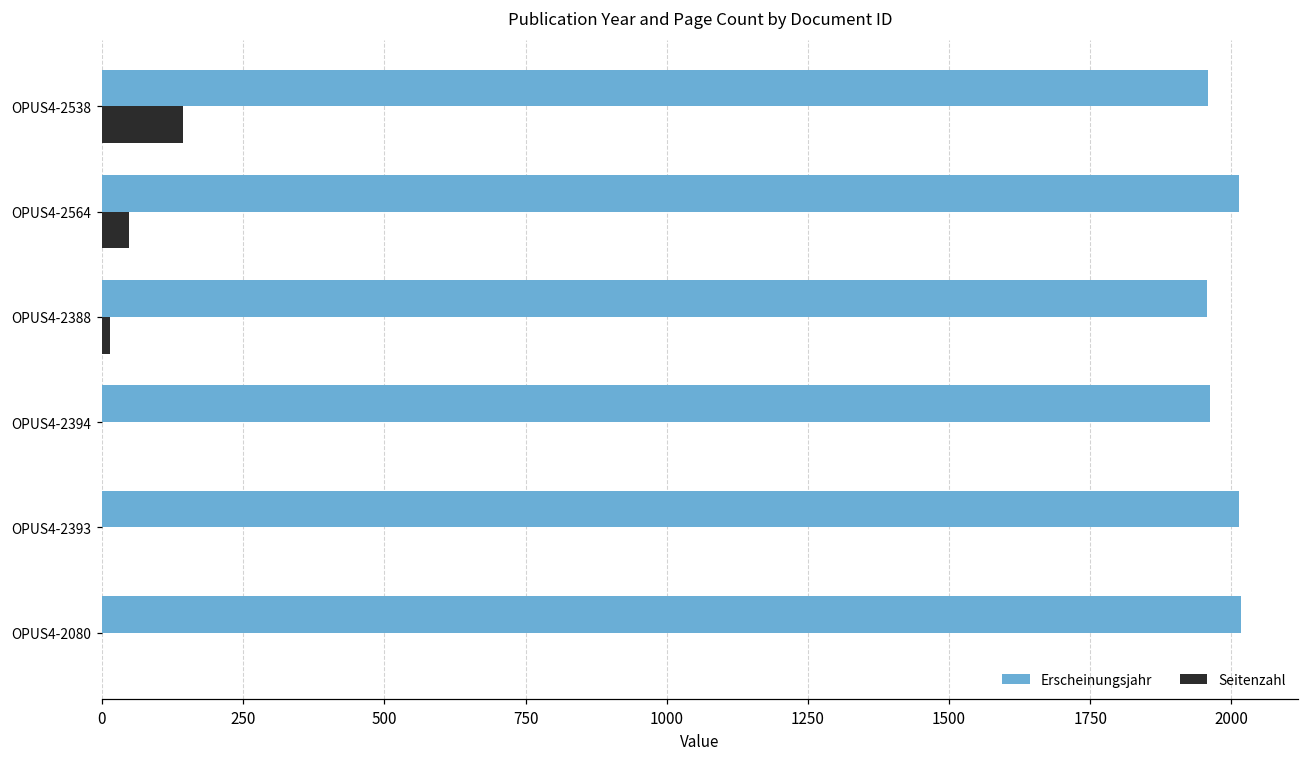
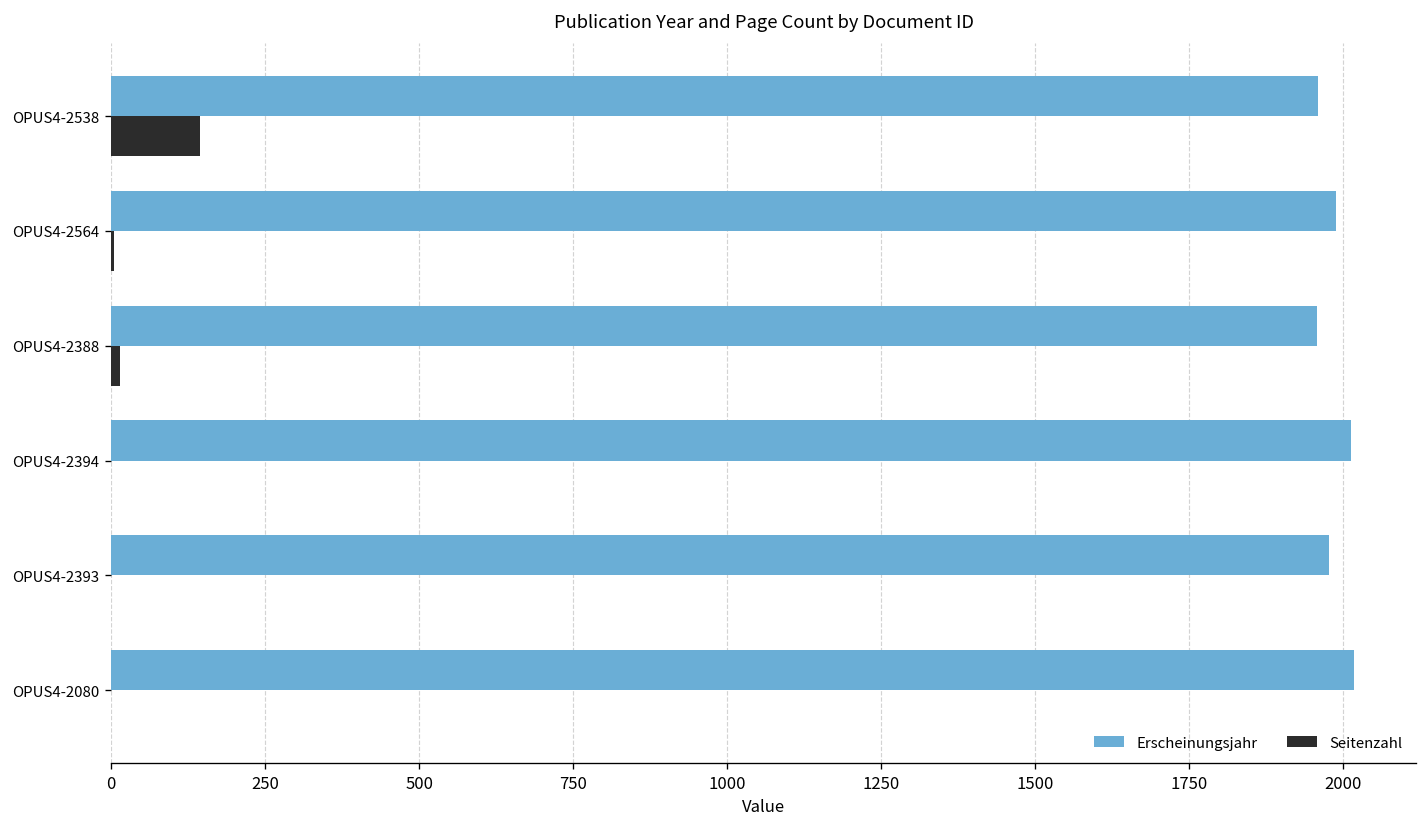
Erscheinungsjahr, OPUS4-2564: 2010 -> 1990
Seitenzahl, OPUS4-2564: 50 -> 10
Erscheinungsjahr, OPUS4-2394: 1960 -> 2010
Erscheinungsjahr, OPUS4-2393: 2010 -> 1980
